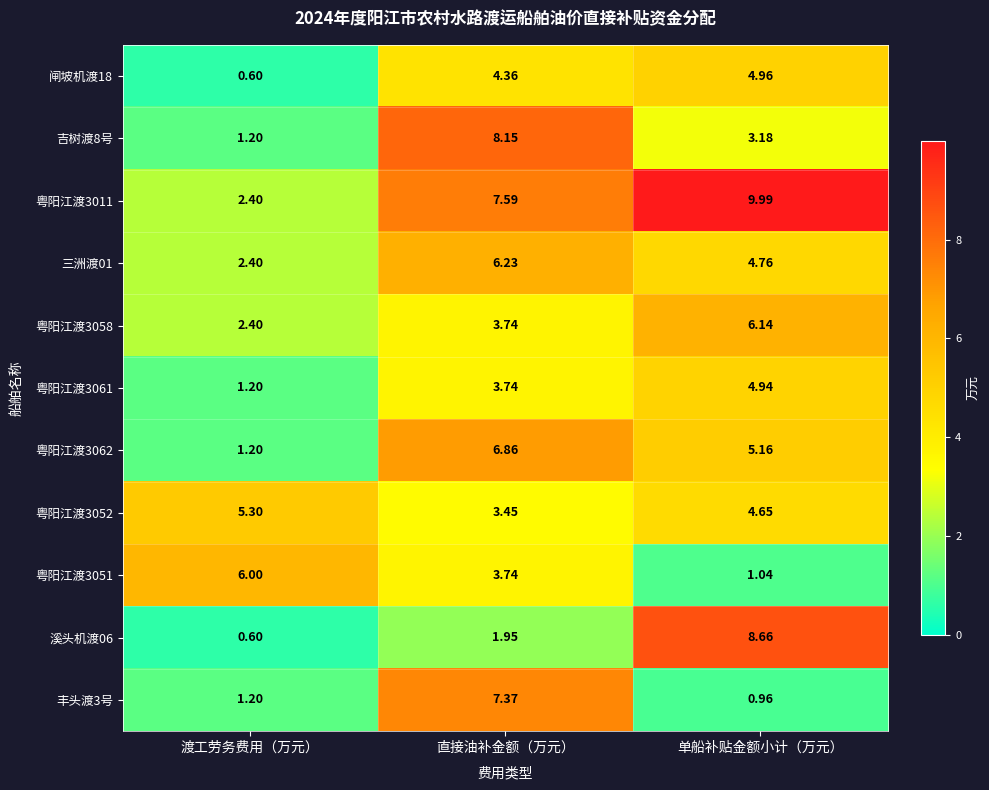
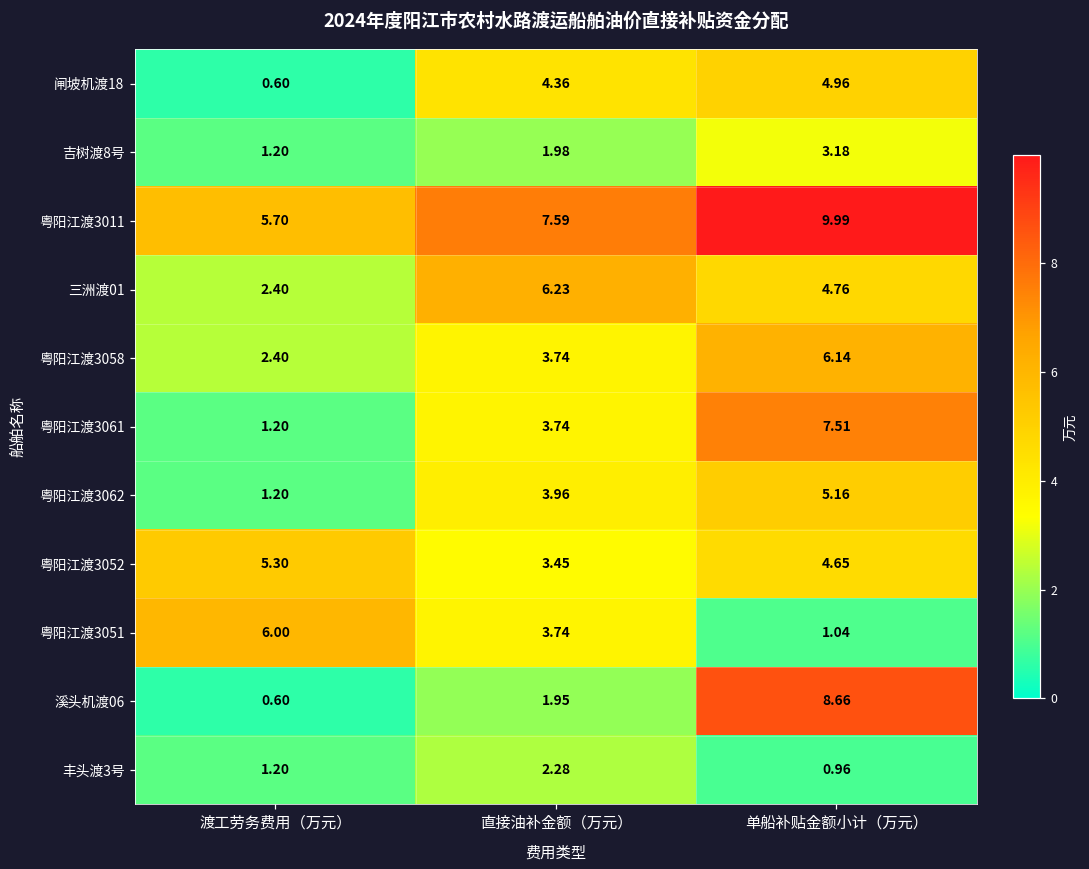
吉树渡8号, 直接油补金额（万元）: 8.15 -> 1.98
粤阳江渡3011, 渡工劳务费用（万元）: 2.40 -> 5.70
粤阳江渡3061, 单船补贴金额小计（万元）: 4.94 -> 7.51
粤阳江渡3062, 直接油补金额（万元）: 6.86 -> 3.96
丰头渡3号, 直接油补金额（万元）: 7.37 -> 2.28
